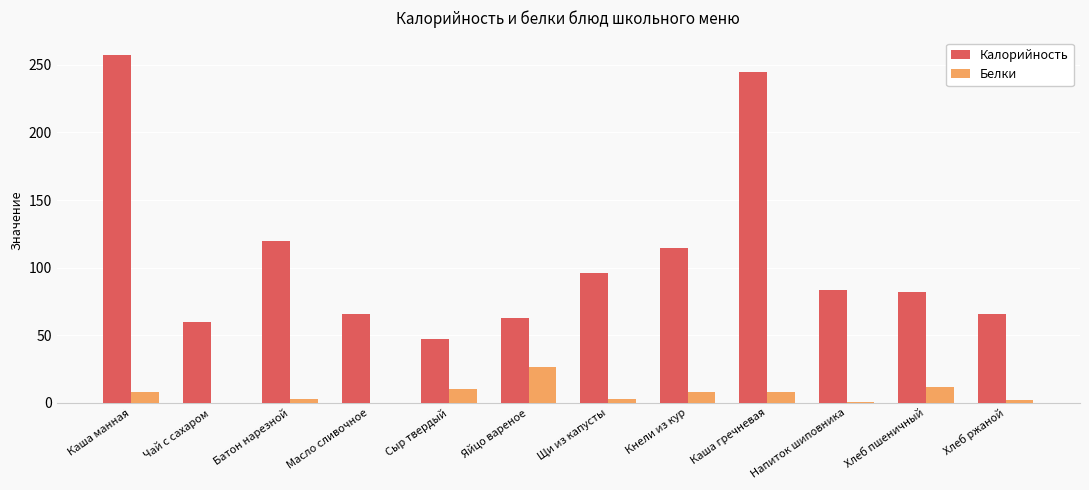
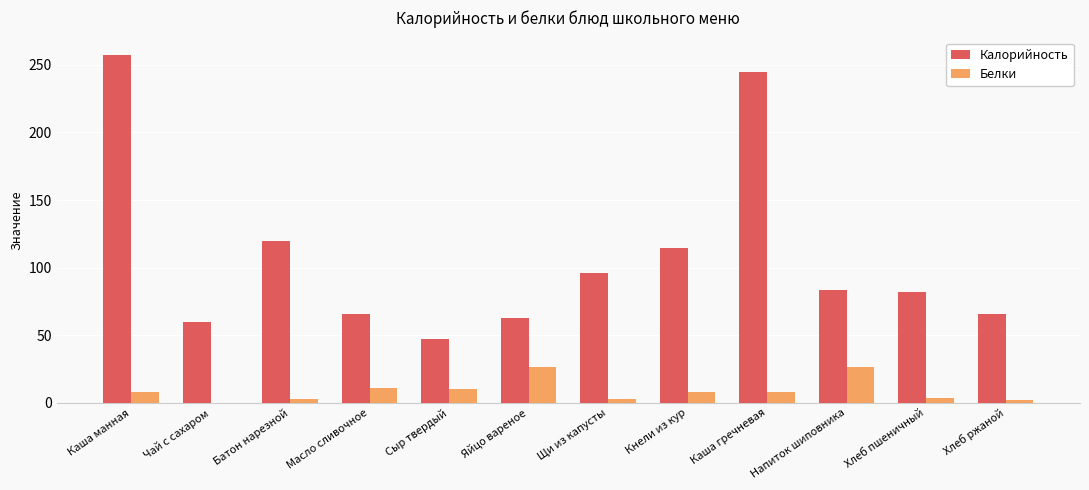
Белки, Масло сливочное: 0 -> 11
Белки, Напиток шиповника: 1 -> 27
Белки, Хлеб пшеничный: 12 -> 3
